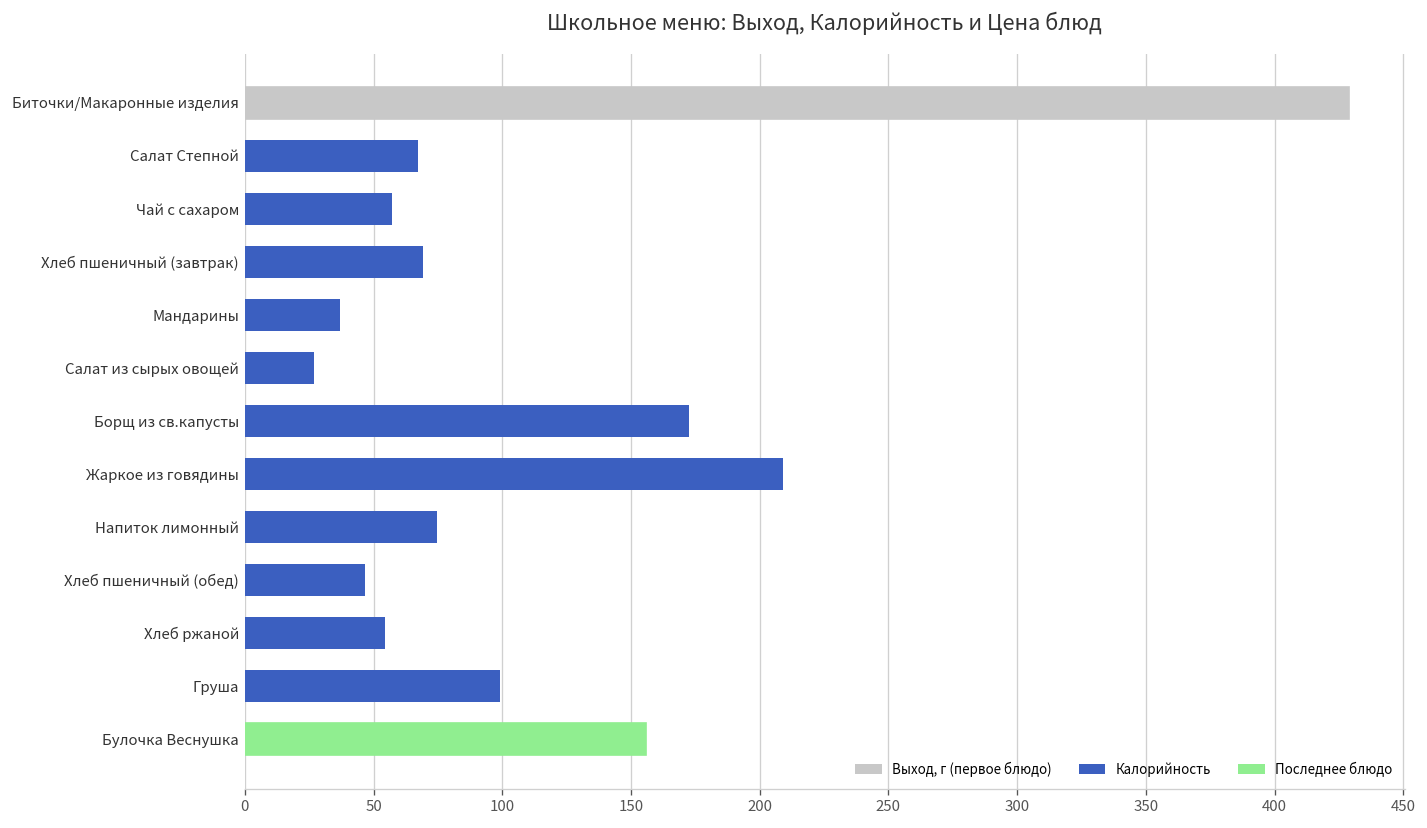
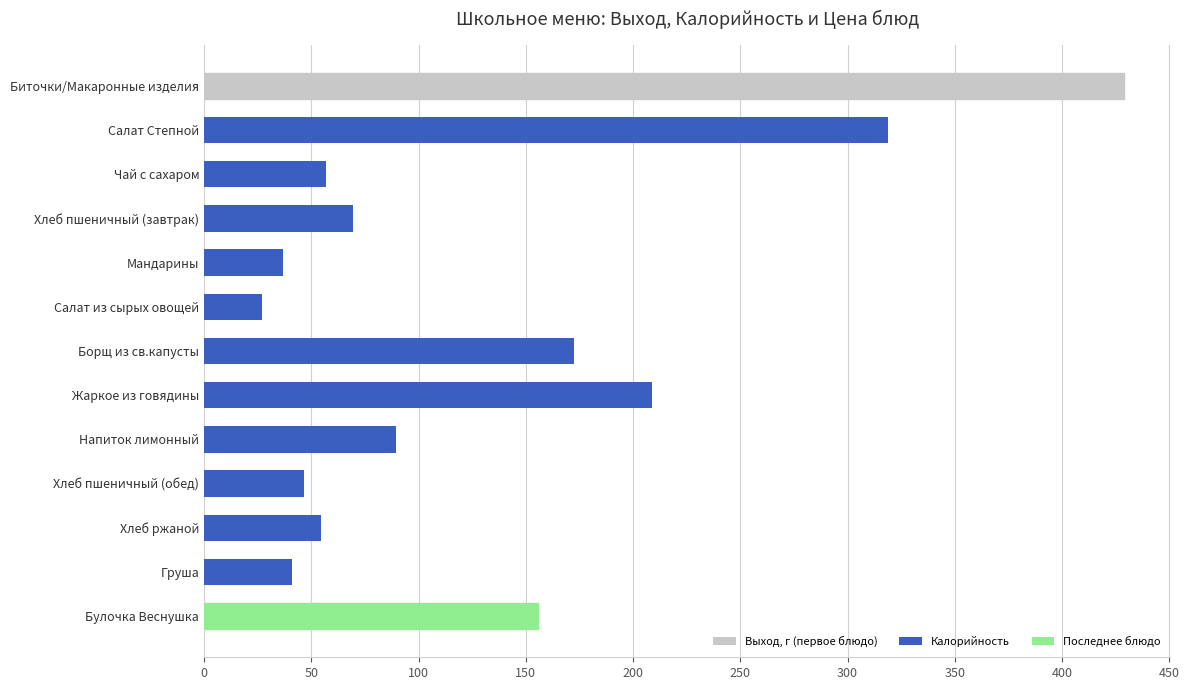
Салат Степной: 67 -> 319
Напиток лимонный: 75 -> 90
Груша: 99 -> 41
